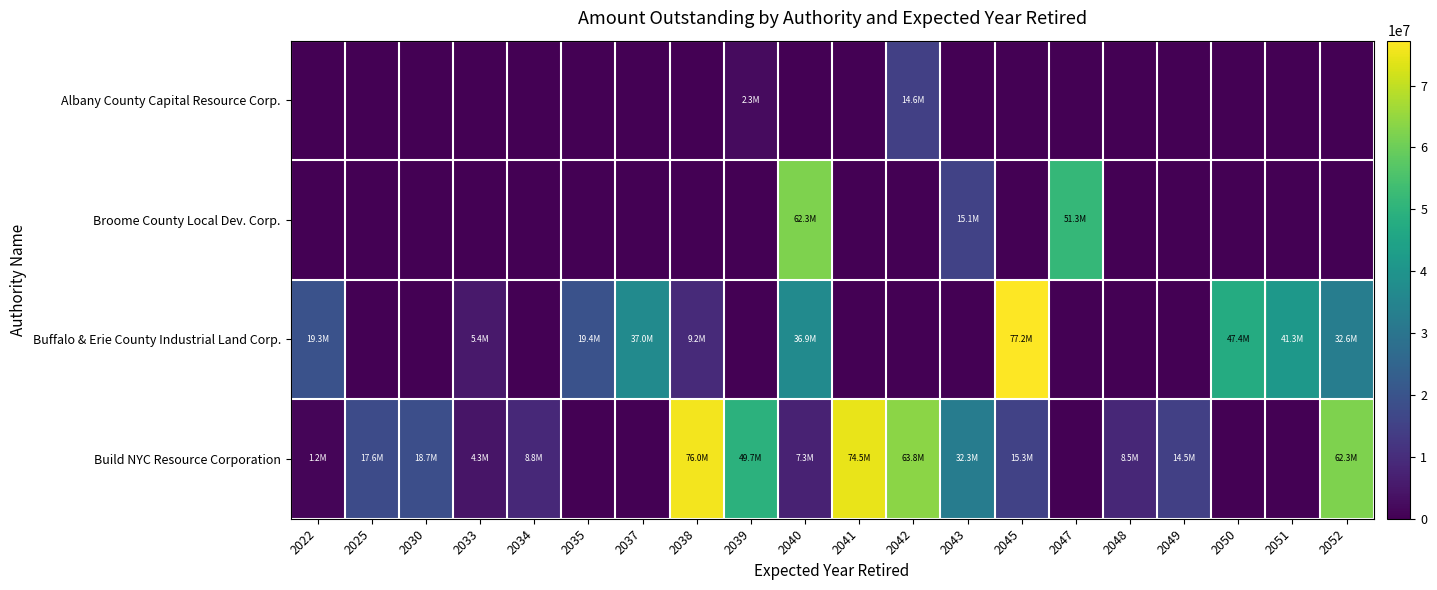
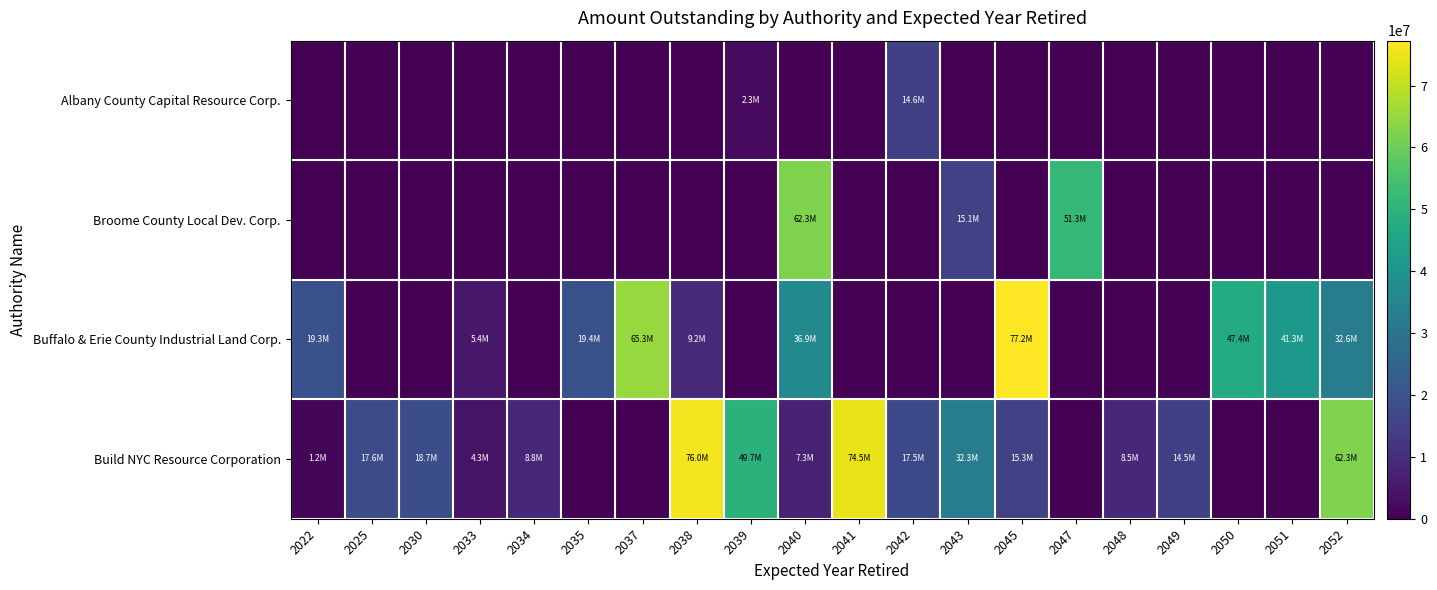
Buffalo & Erie County Industrial Land Corp., 2037: 37.0M -> 65.3M
Build NYC Resource Corporation, 2042: 63.8M -> 17.5M
